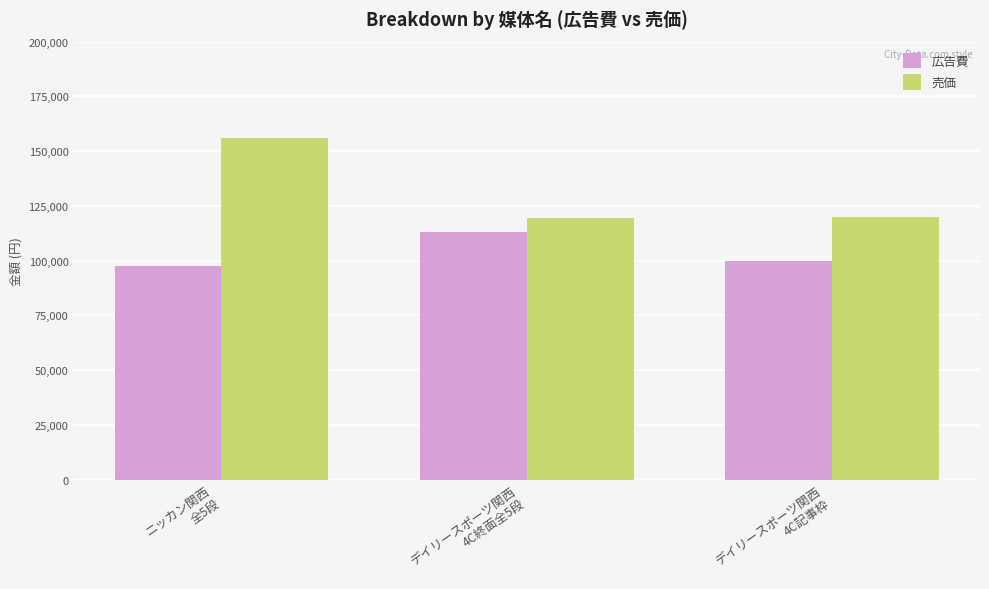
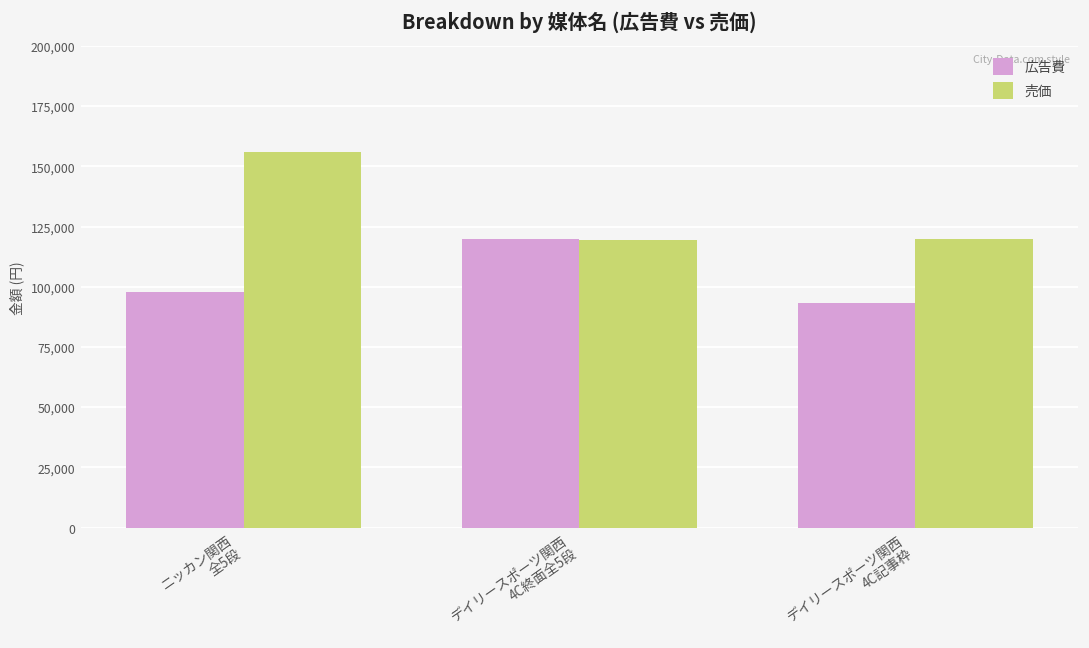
広告費, デイリースポーツ関西 4C終面全5段: 113,000 -> 120,000
広告費, デイリースポーツ関西 4C記事枠: 100,000 -> 93,000
